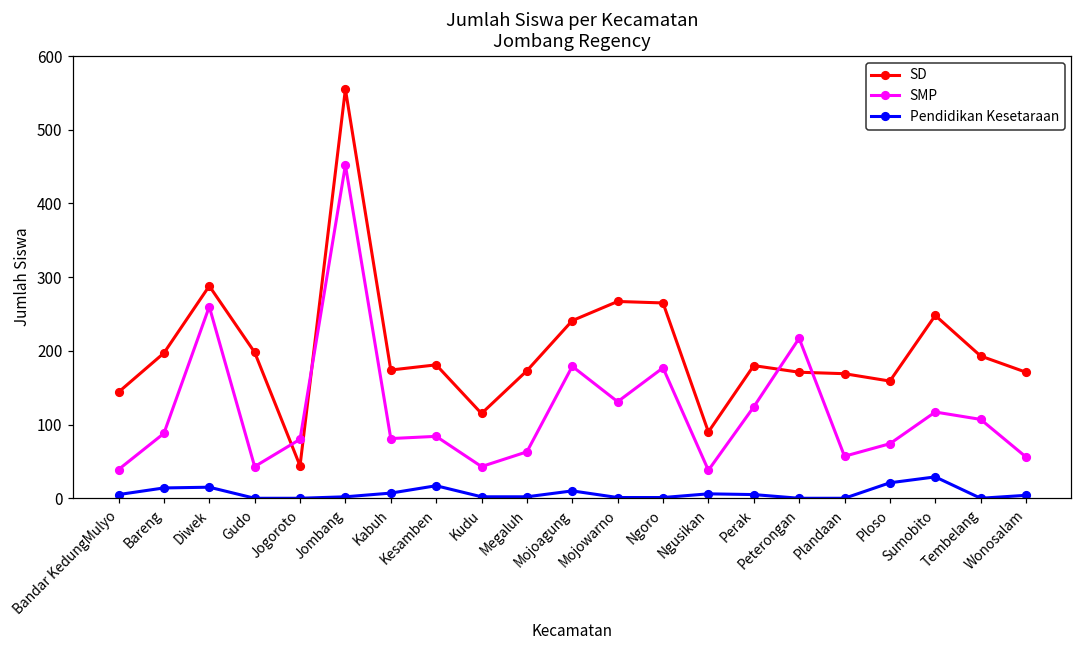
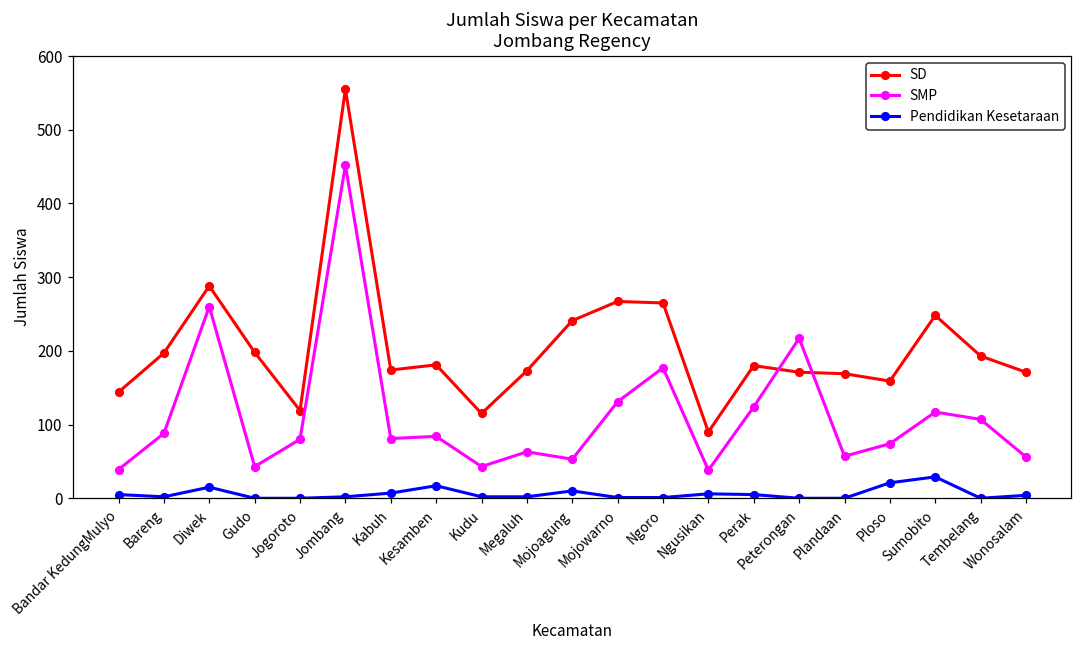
Pendidikan Kesetaraan, Bareng: 10 -> 0
SD, Jogoroto: 40 -> 120
SMP, Mojoagung: 180 -> 50
